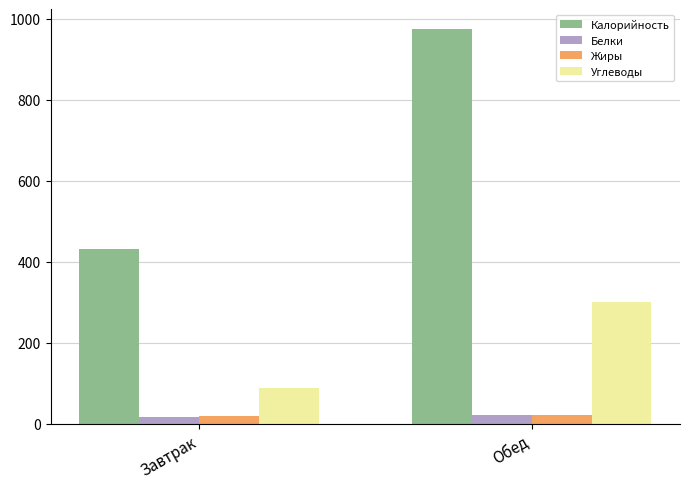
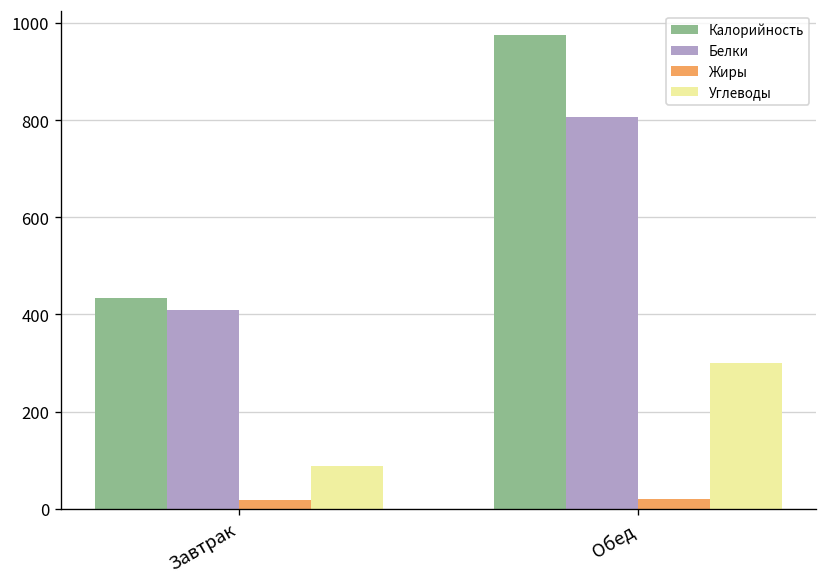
Белки, Завтрак: 20 -> 410
Белки, Обед: 20 -> 810
